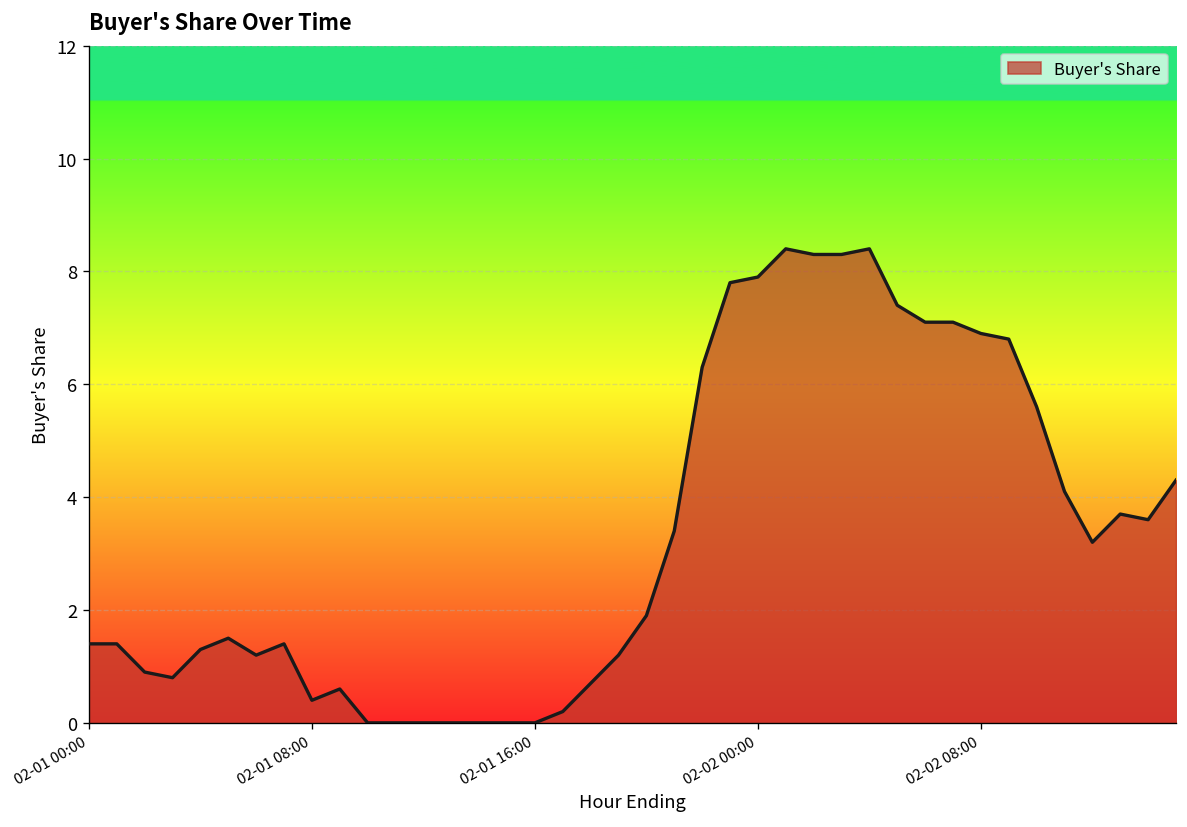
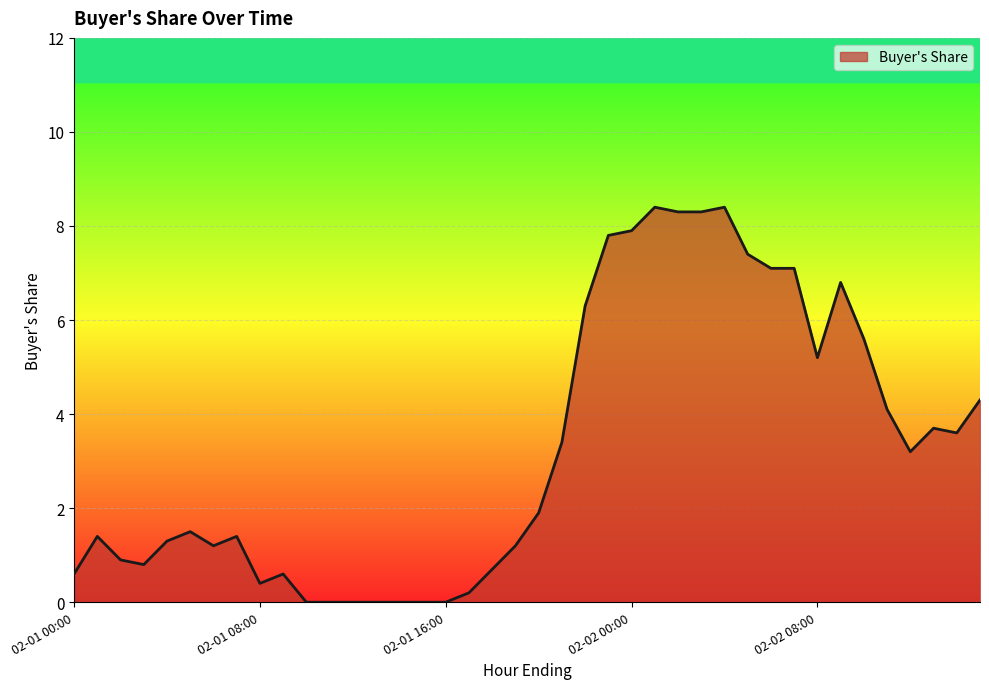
02-01 00:00: 1.4 -> 0.6
02-02 08:00: 6.9 -> 5.2
